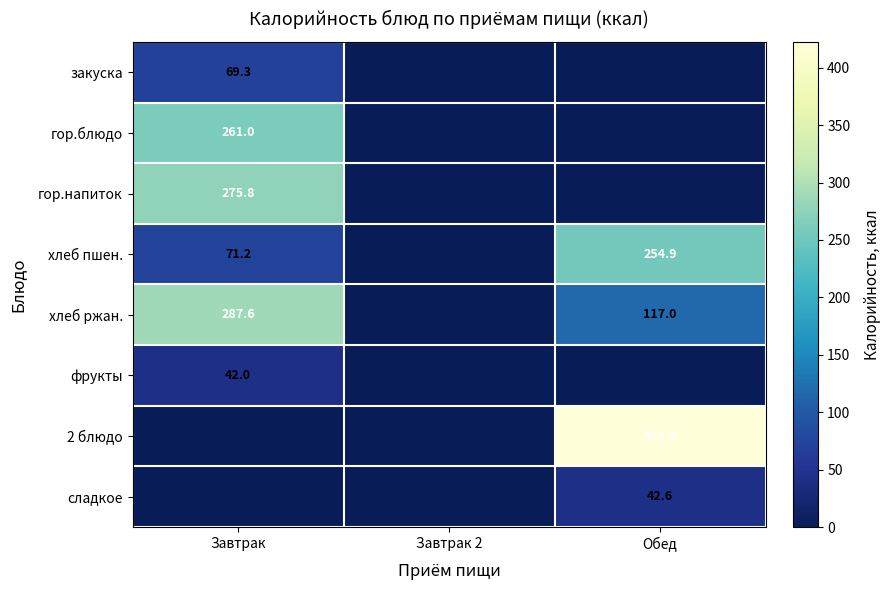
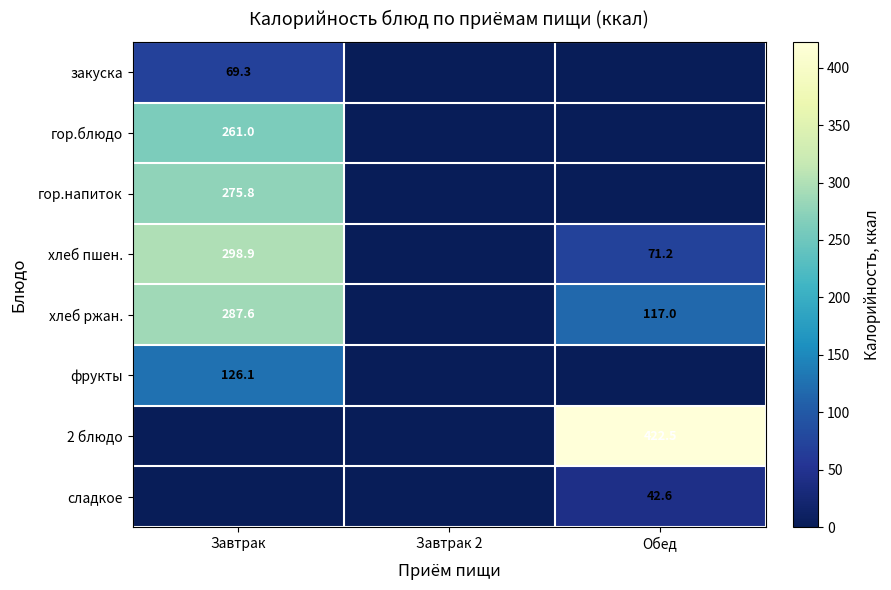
хлеб пшен., Завтрак: 71.2 -> 298.9
хлеб пшен., Обед: 254.9 -> 71.2
фрукты, Завтрак: 42.0 -> 126.1
